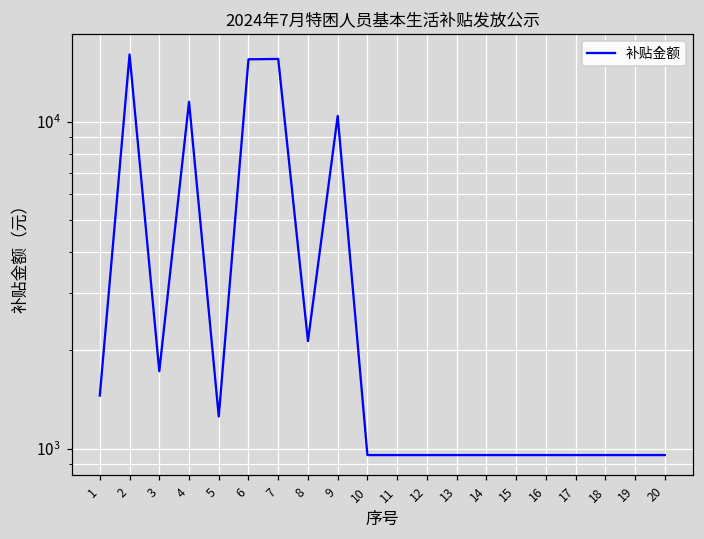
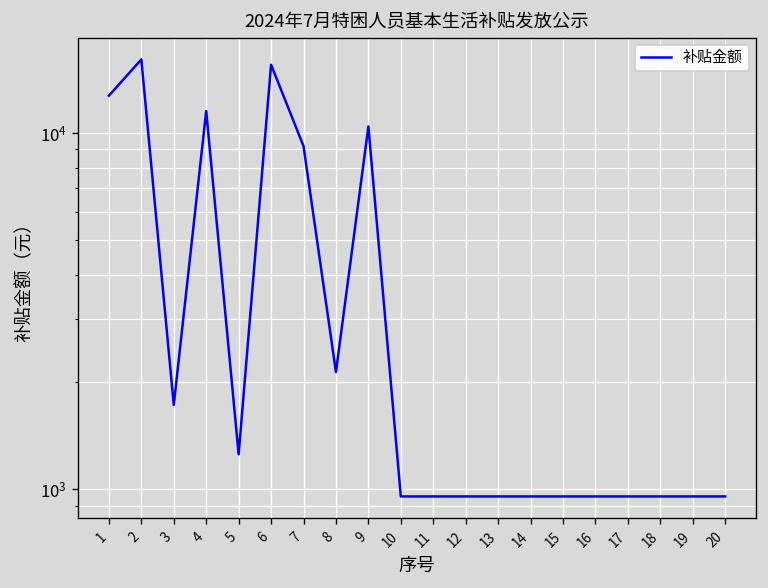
1: 1500 -> 12700
7: 16000 -> 9200
